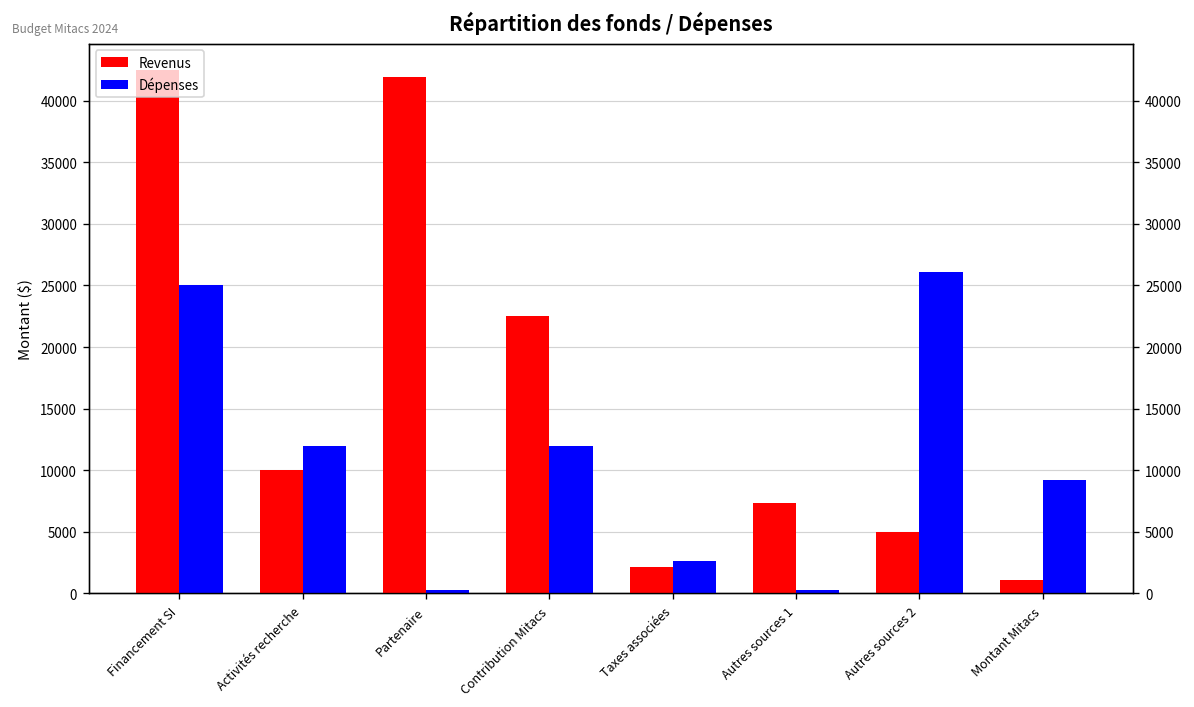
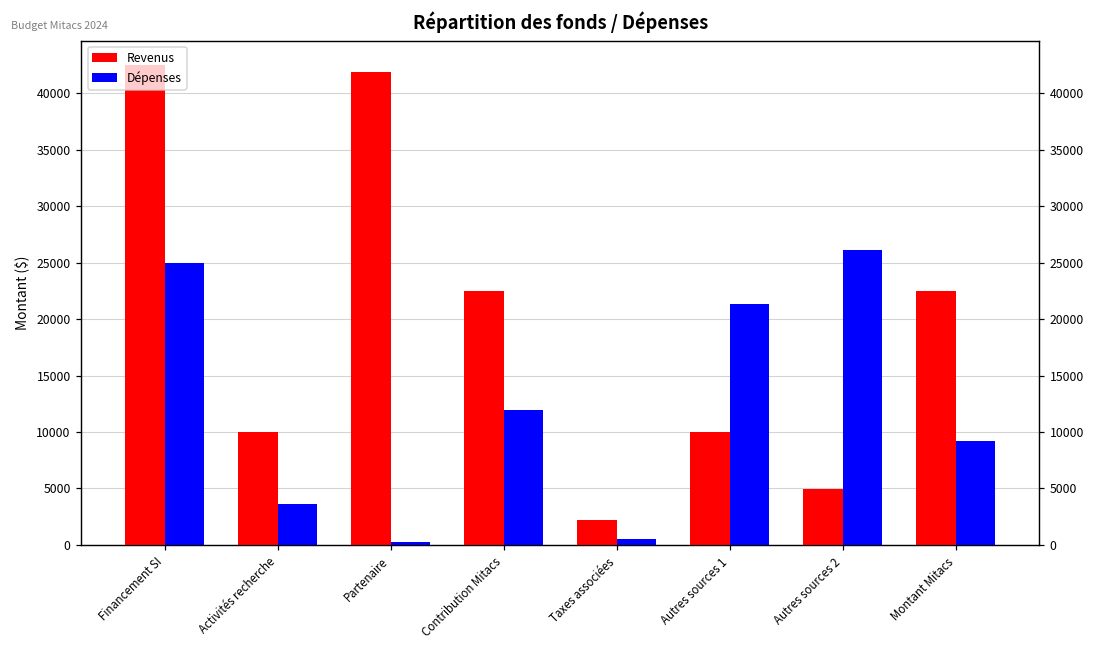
Dépenses, Activités recherche: 12000 -> 3600
Dépenses, Taxes associées: 2600 -> 500
Revenus, Autres sources 1: 7400 -> 10000
Dépenses, Autres sources 1: 300 -> 21400
Revenus, Montant Mitacs: 1100 -> 22500
